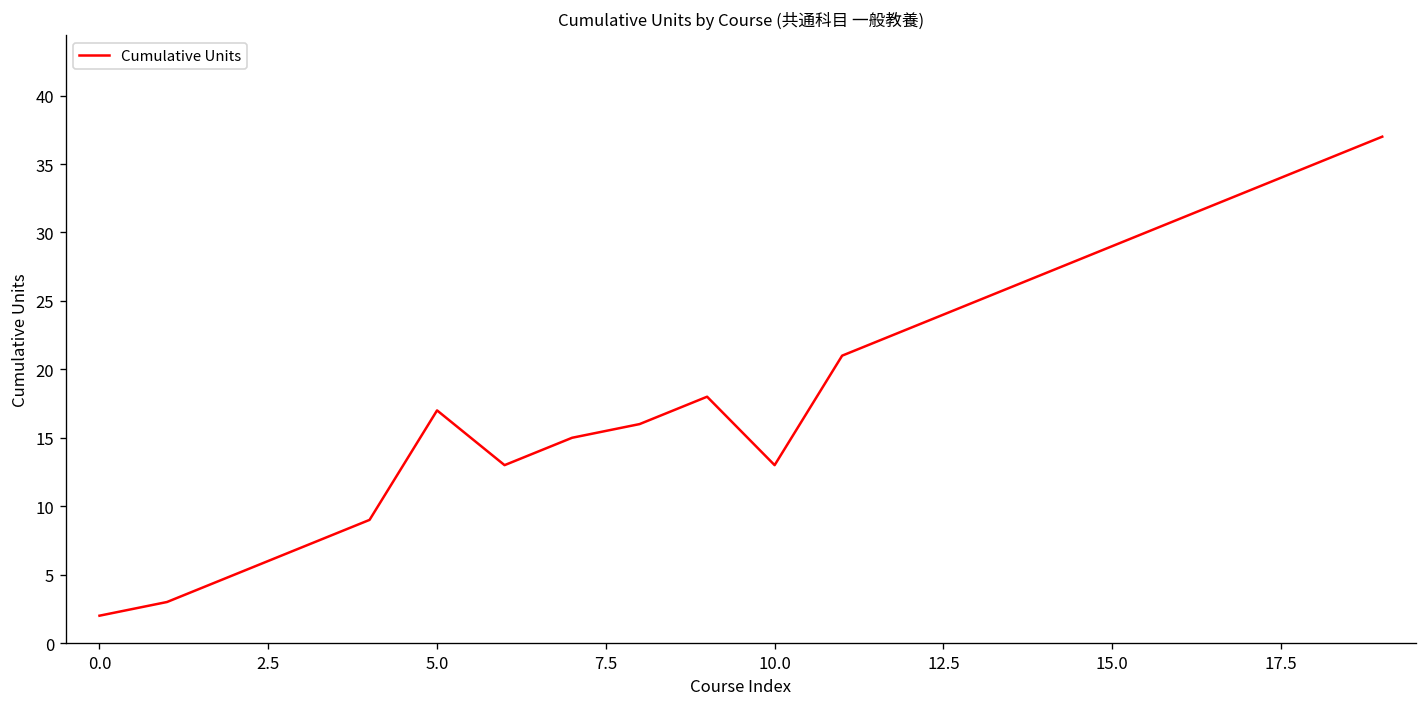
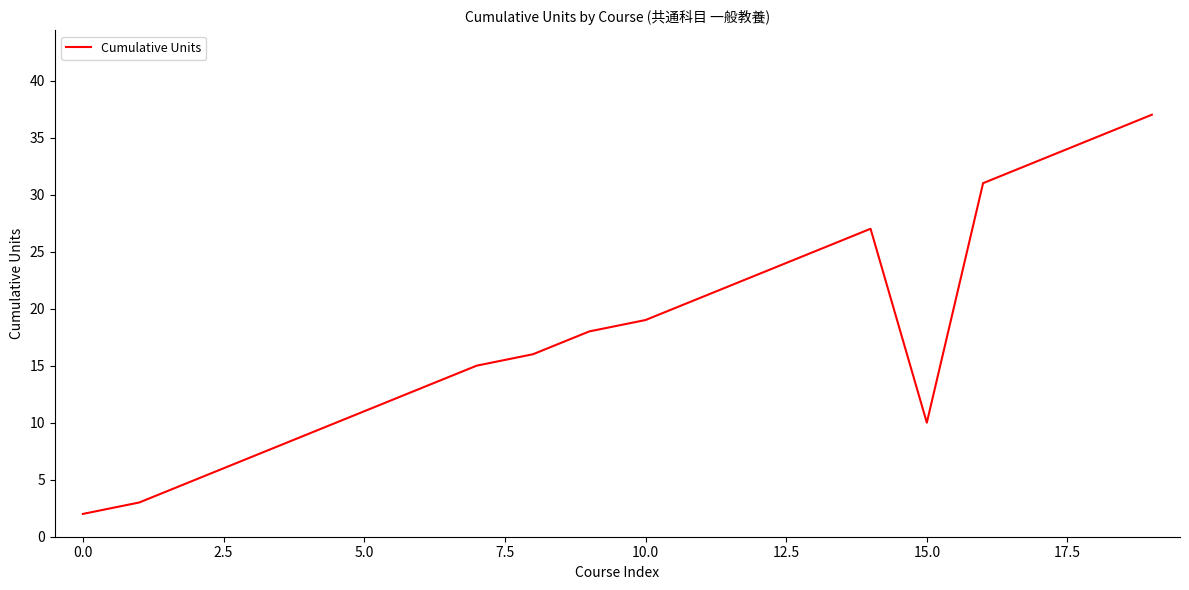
5.0: 17 -> 11
10.0: 13 -> 19
15.0: 29 -> 10
